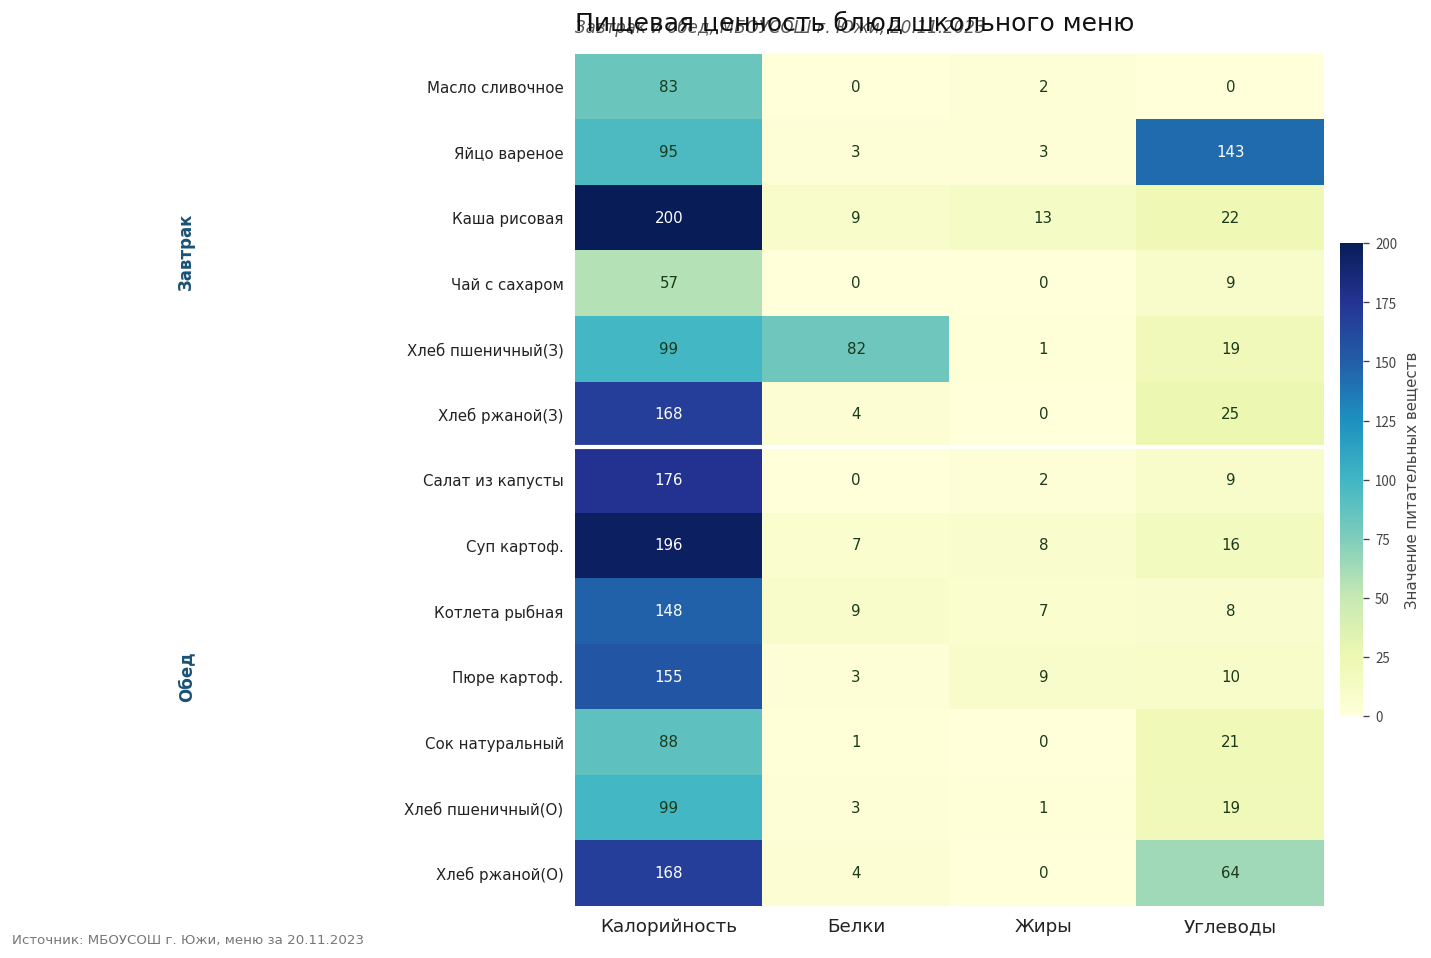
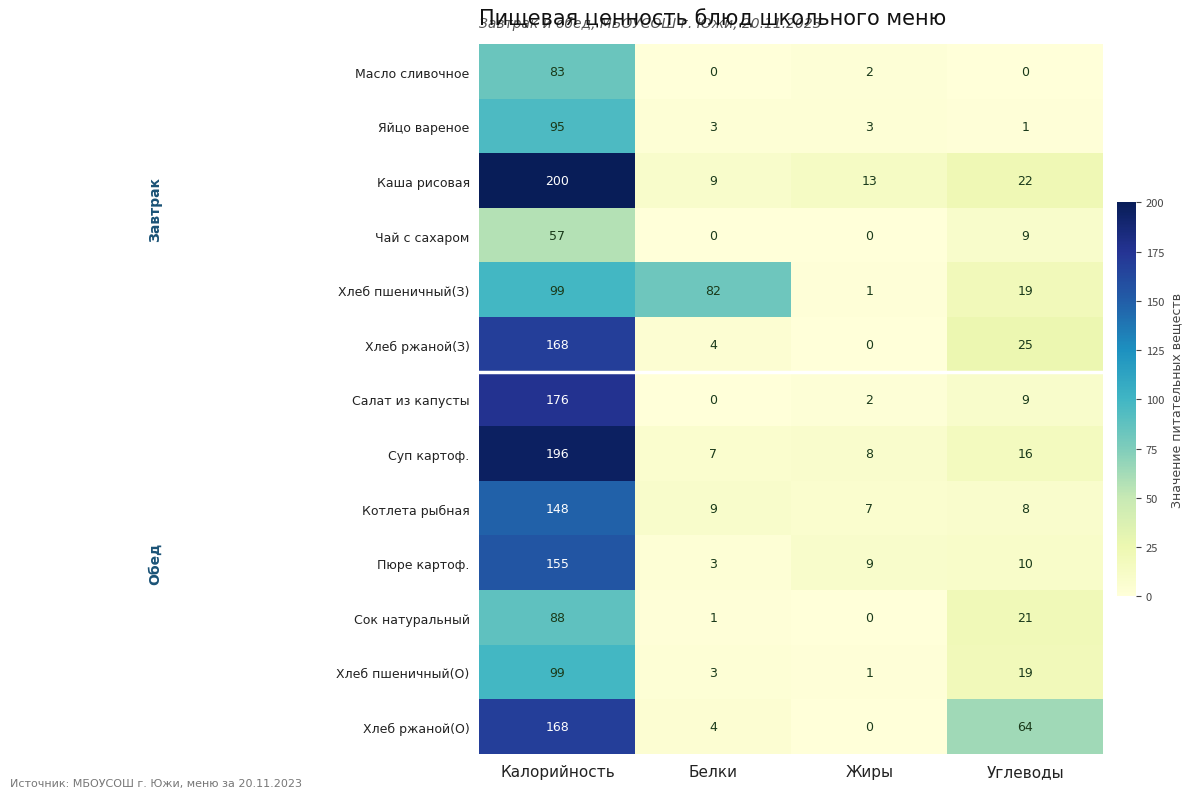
Яйцо вареное, Углеводы: 143 -> 1
